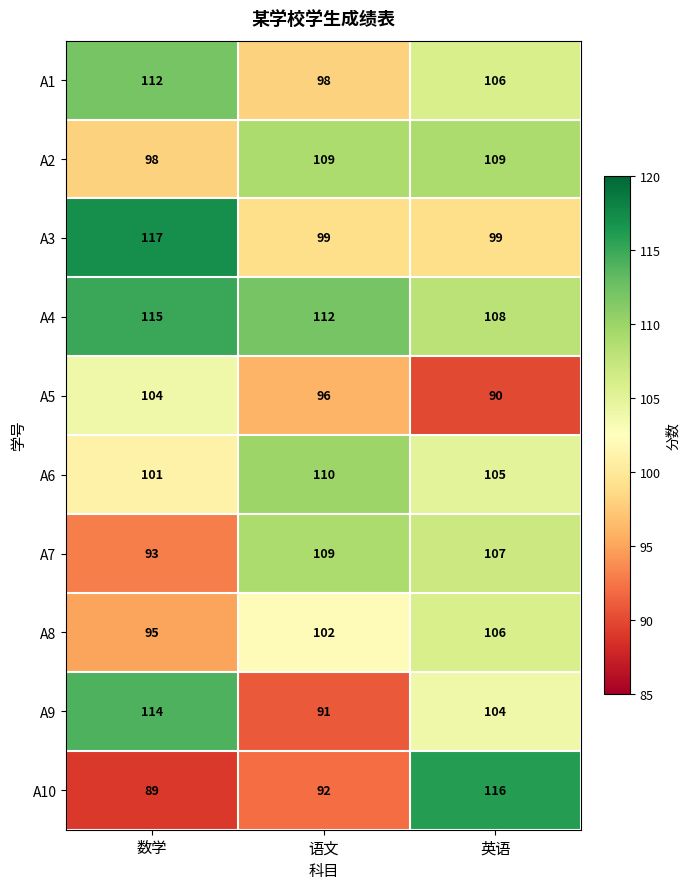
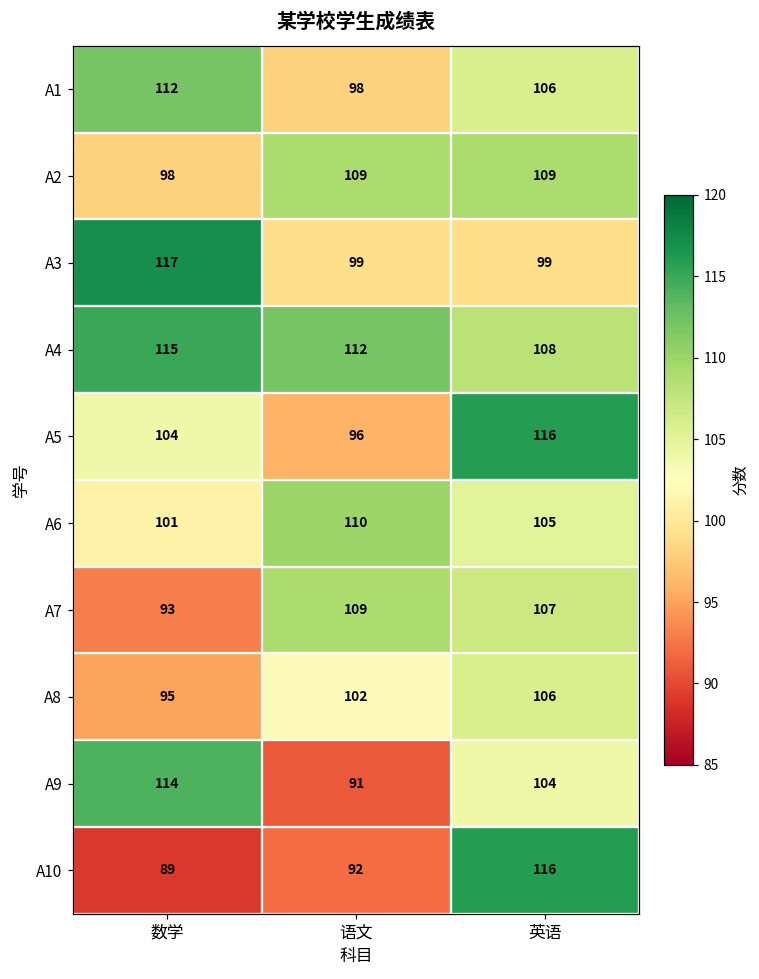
A5, 英语: 90 -> 116
